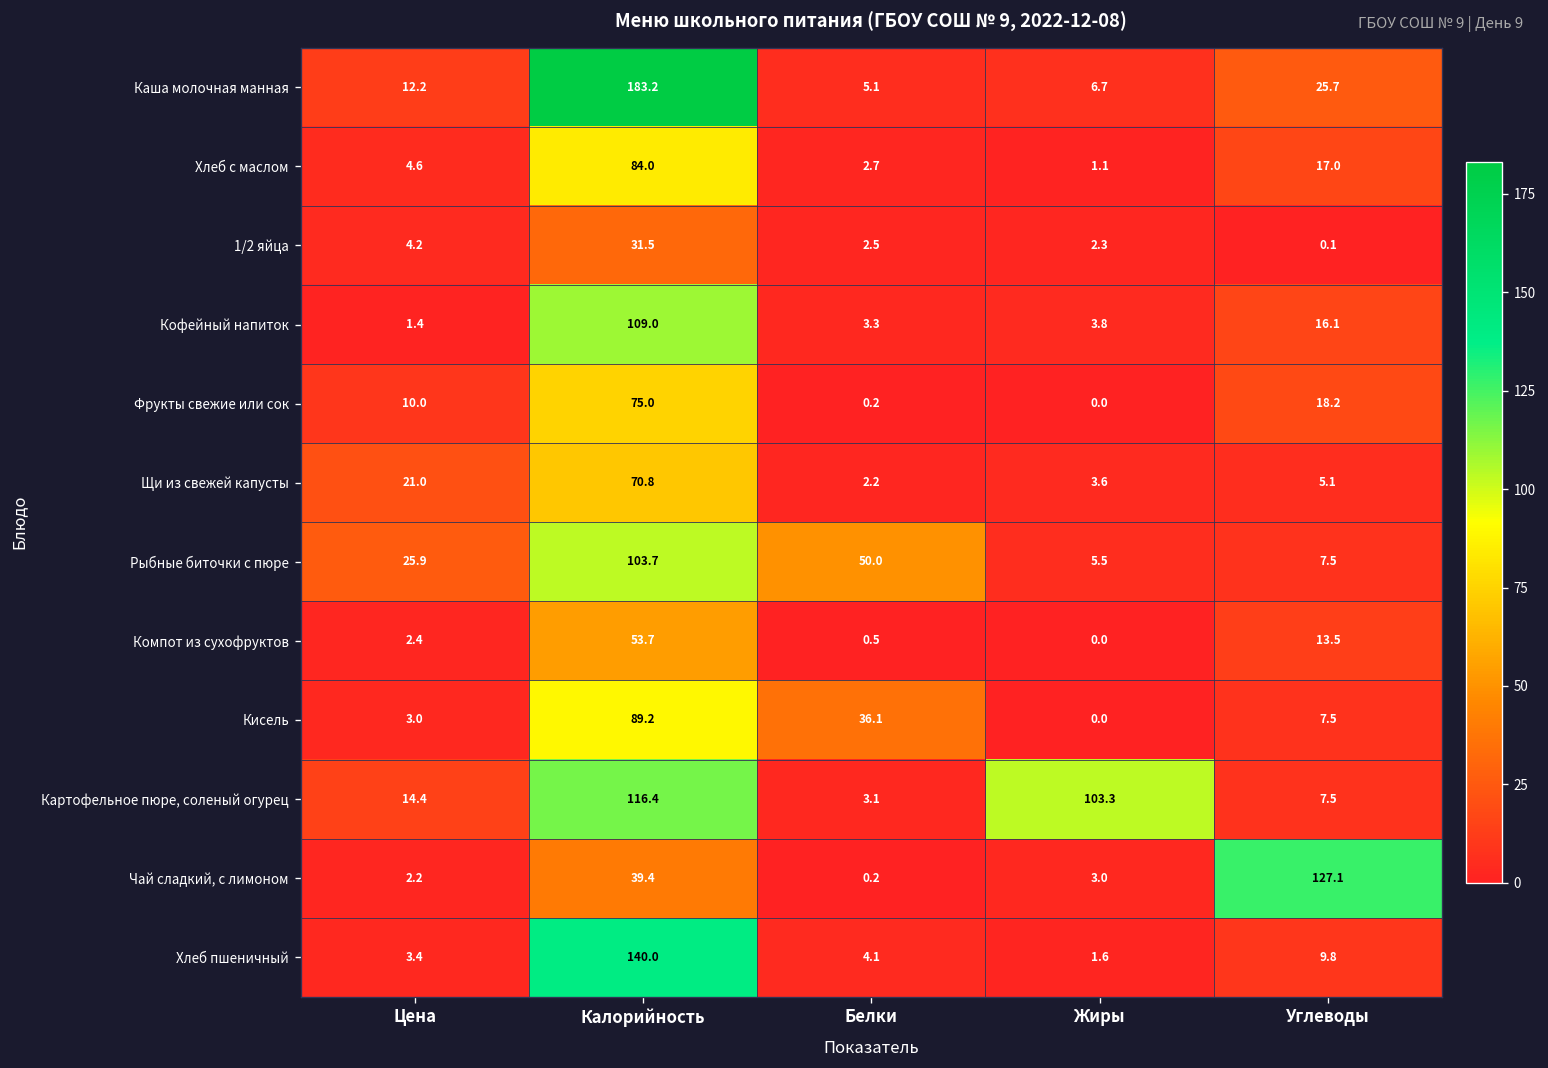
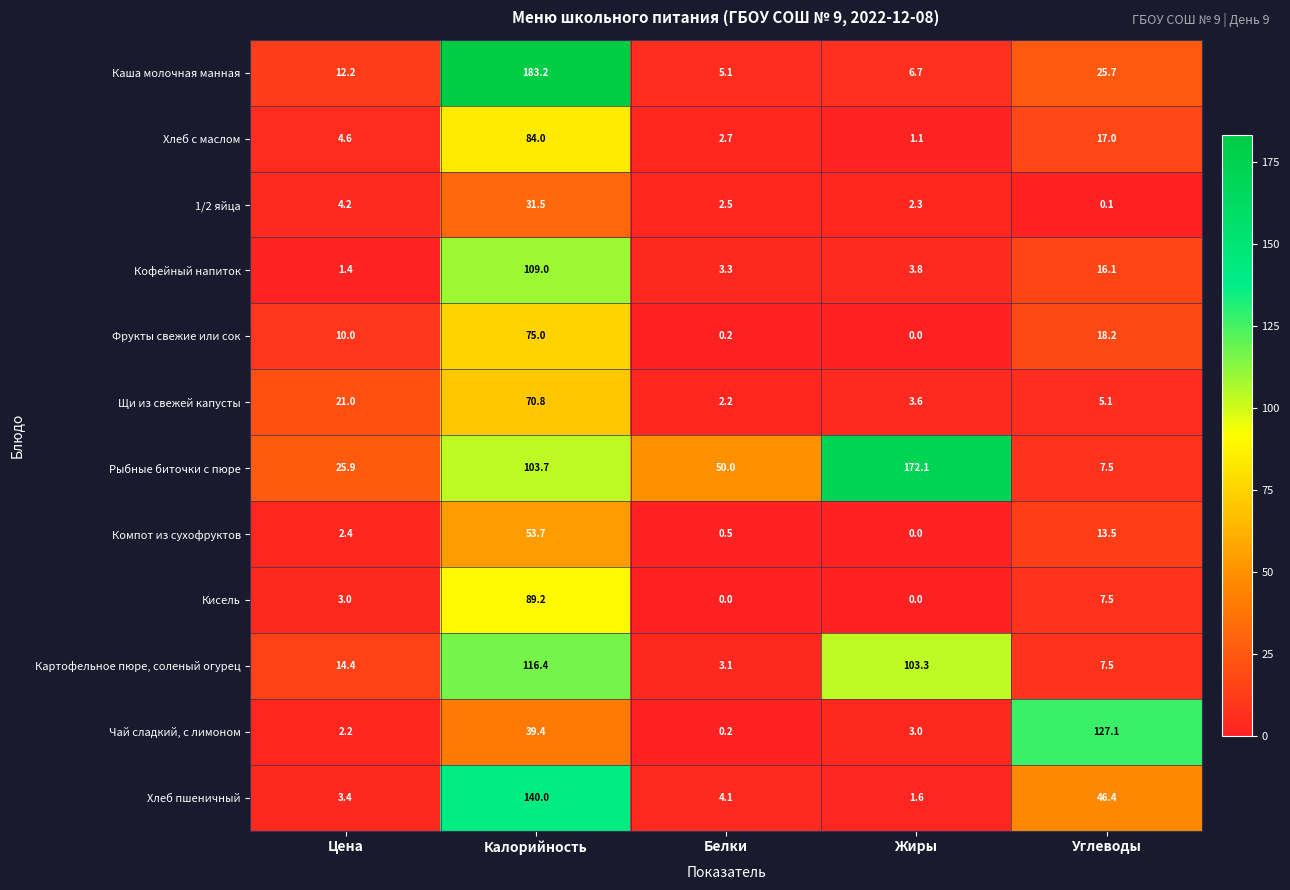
Рыбные биточки с пюре, Жиры: 5.5 -> 172.1
Кисель, Белки: 36.1 -> 0.0
Хлеб пшеничный, Углеводы: 9.8 -> 46.4
